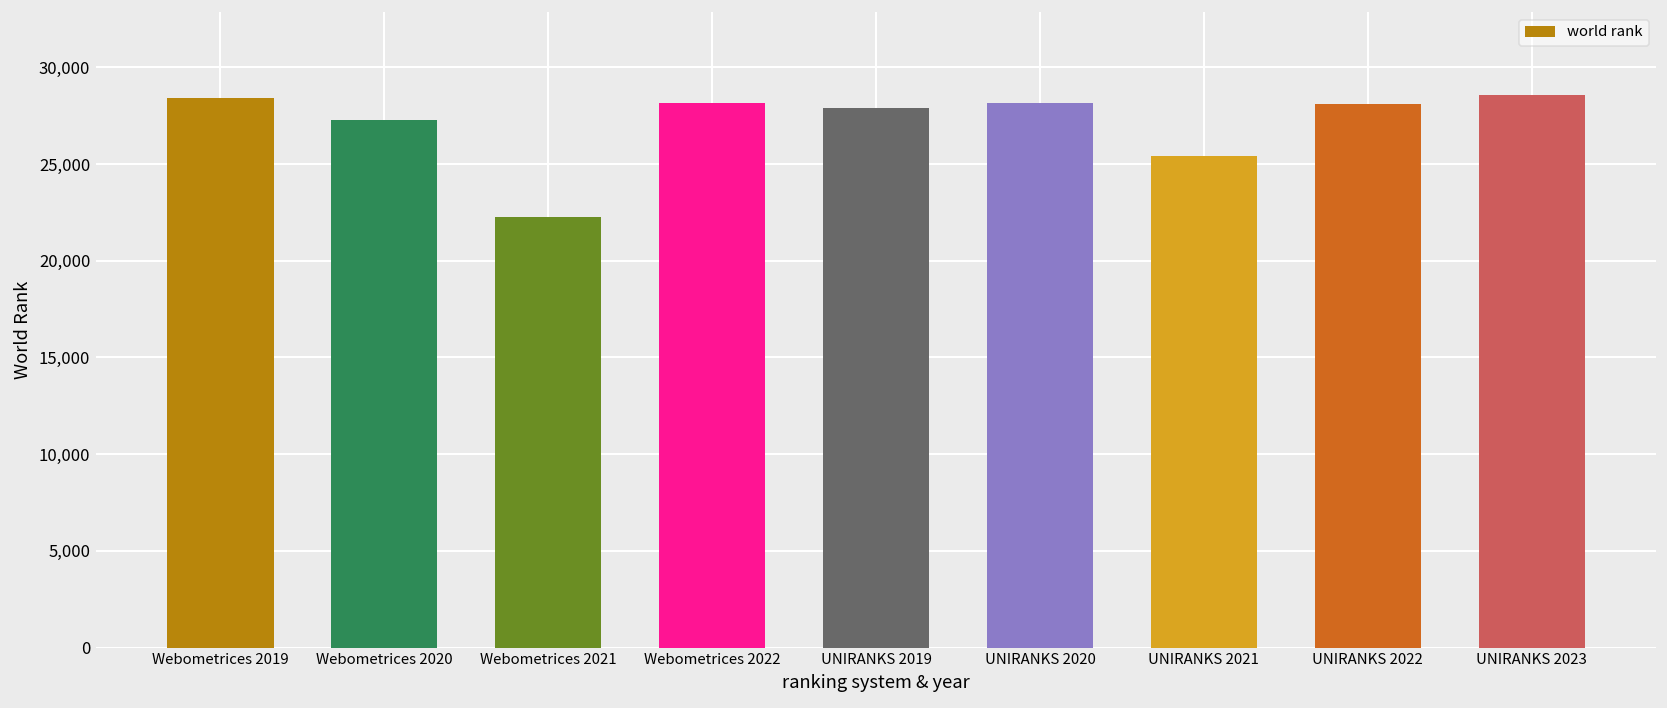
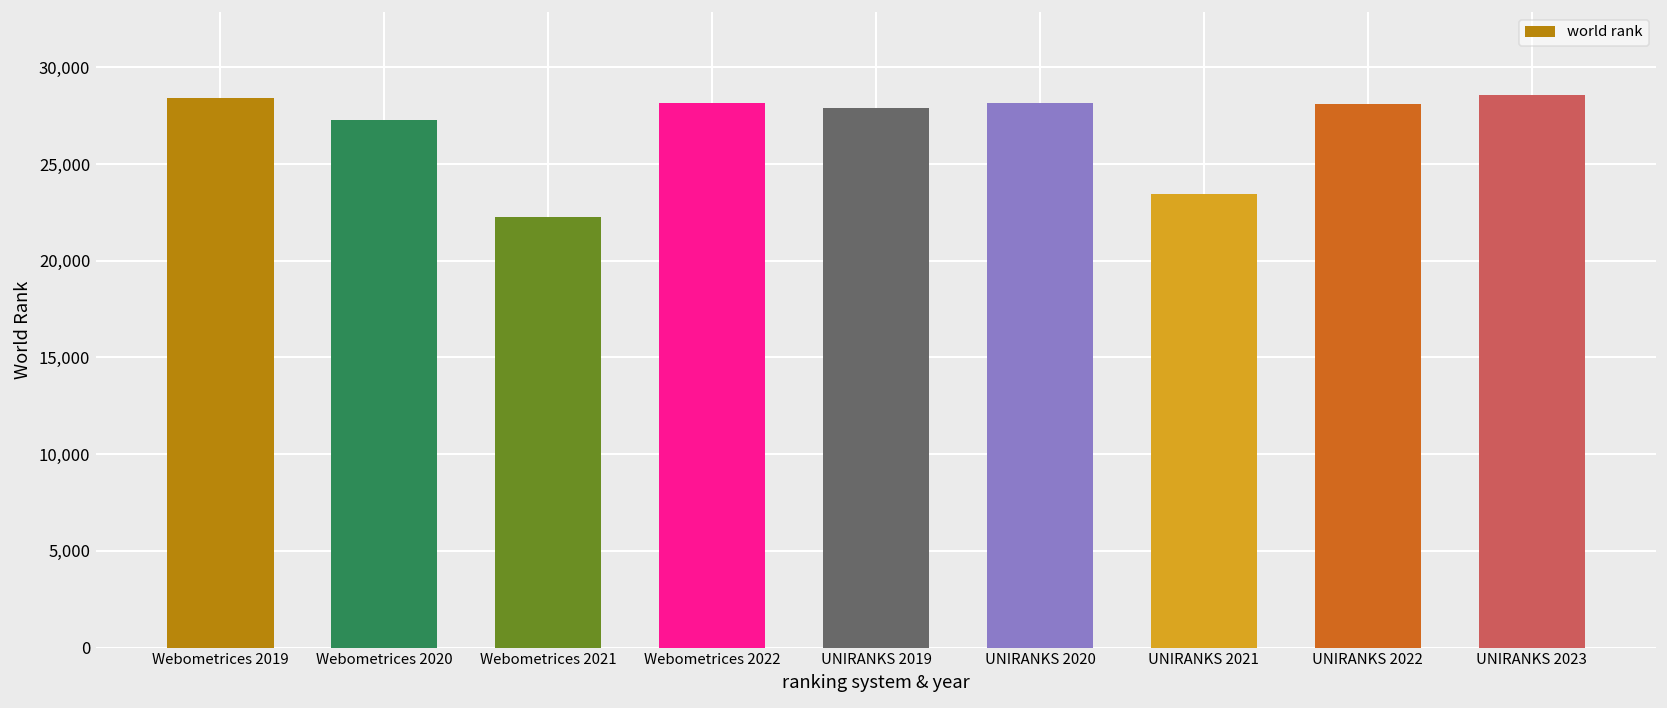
UNIRANKS 2021: 25,400 -> 23,500
